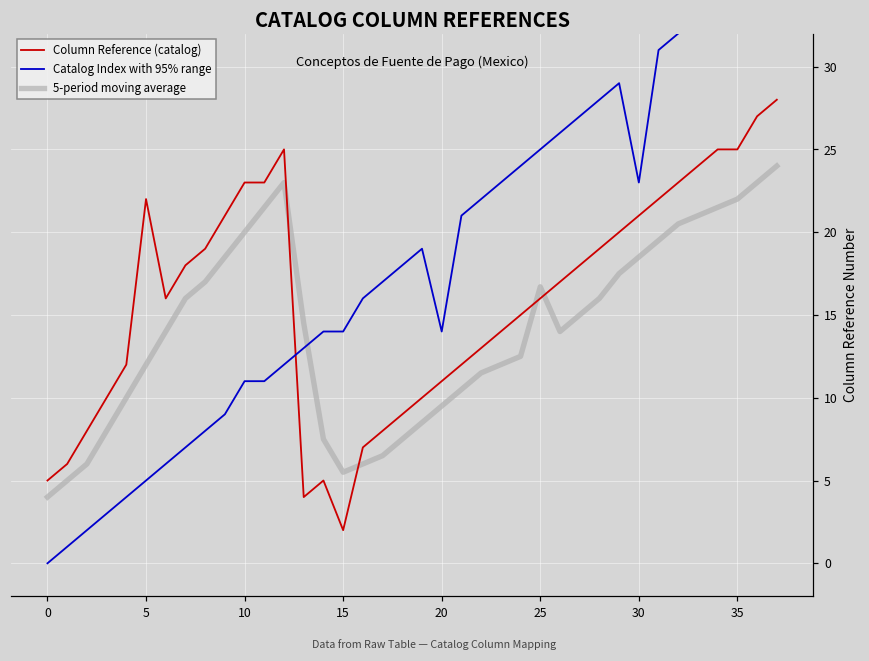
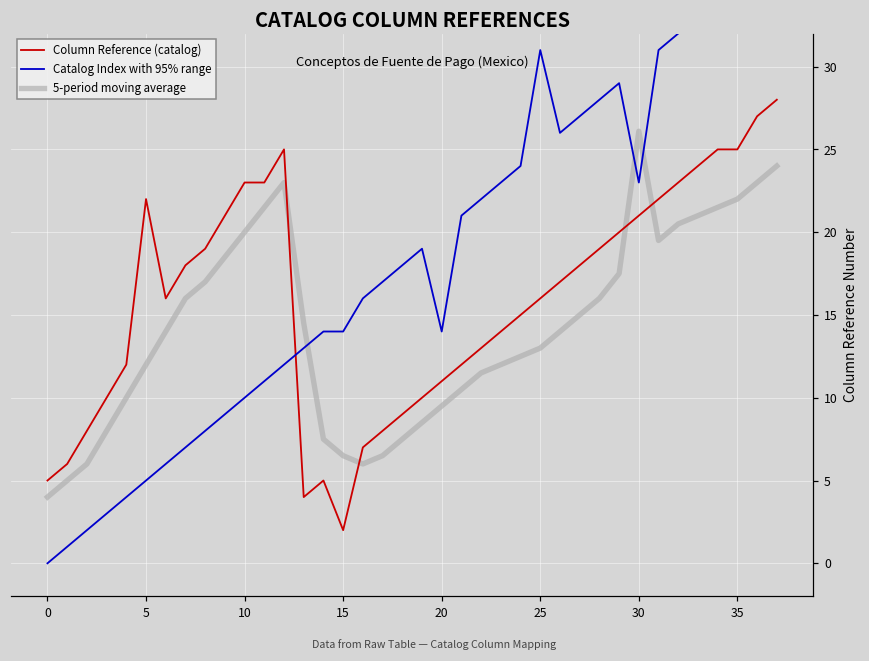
Catalog Index with 95% range, 10: 11 -> 10
5-period moving average, 15: 5.5 -> 6.5
Catalog Index with 95% range, 25: 25 -> 31
5-period moving average, 25: 16.7 -> 13.0
5-period moving average, 30: 18.5 -> 26.1
